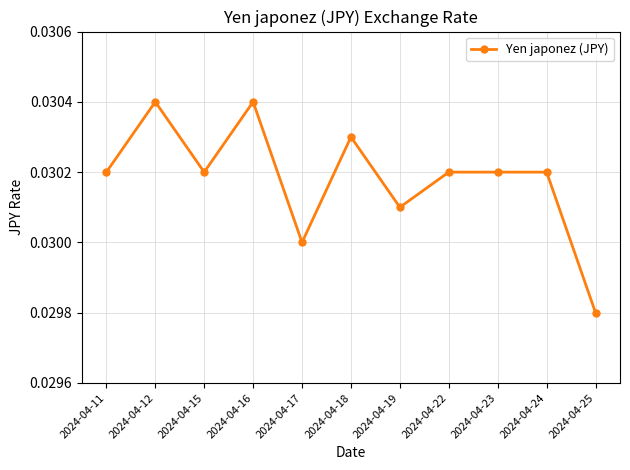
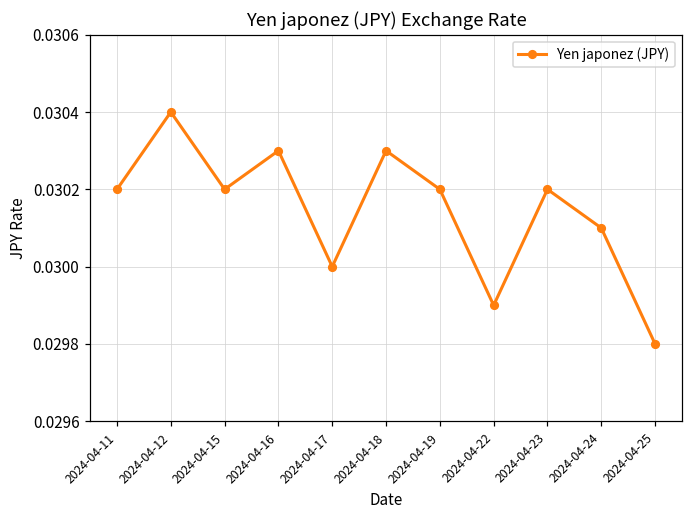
2024-04-16: 0.0304 -> 0.0303
2024-04-19: 0.0301 -> 0.0302
2024-04-22: 0.0302 -> 0.0299
2024-04-24: 0.0302 -> 0.0301
